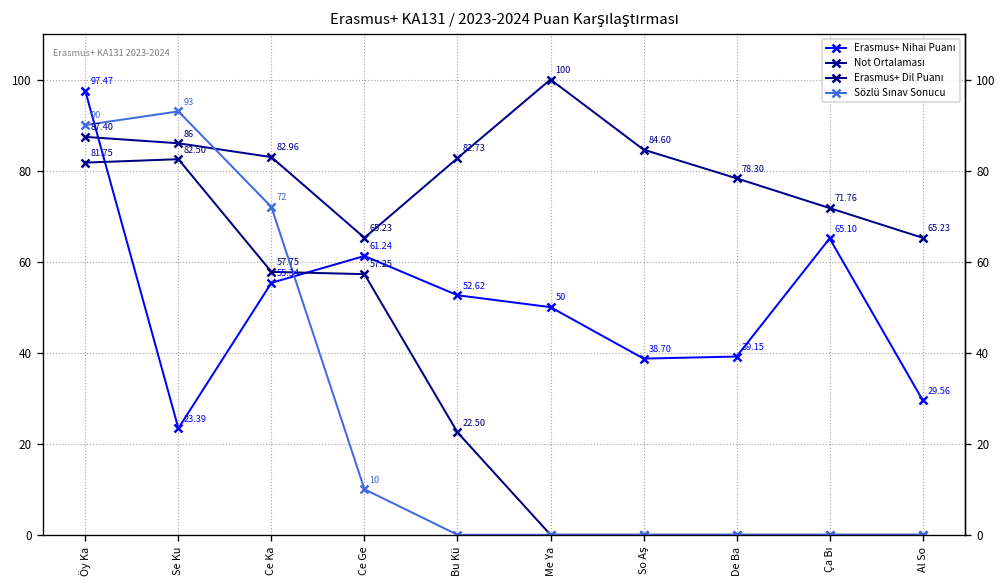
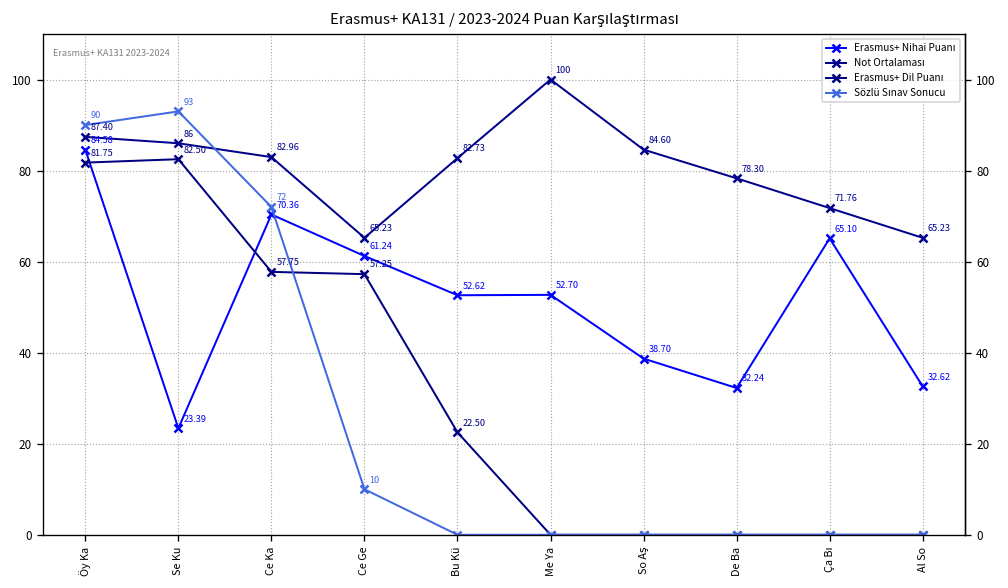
Erasmus+ Nihai Puanı, Öy Ka: 97.47 -> 84.58
Erasmus+ Nihai Puanı, Ce Ka: 55.34 -> 70.36
Erasmus+ Nihai Puanı, Me Ya: 50 -> 52.70
Erasmus+ Nihai Puanı, De Ba: 39.15 -> 32.24
Erasmus+ Nihai Puanı, Al So: 29.56 -> 32.62
